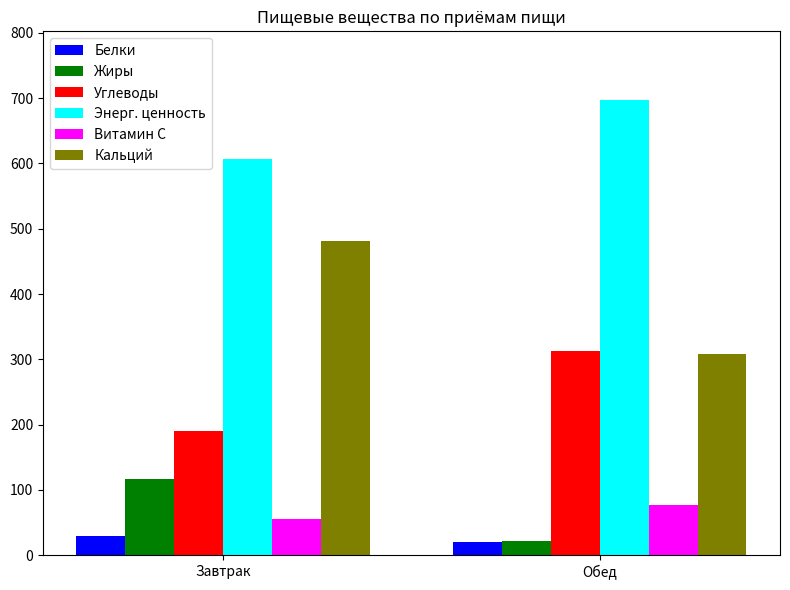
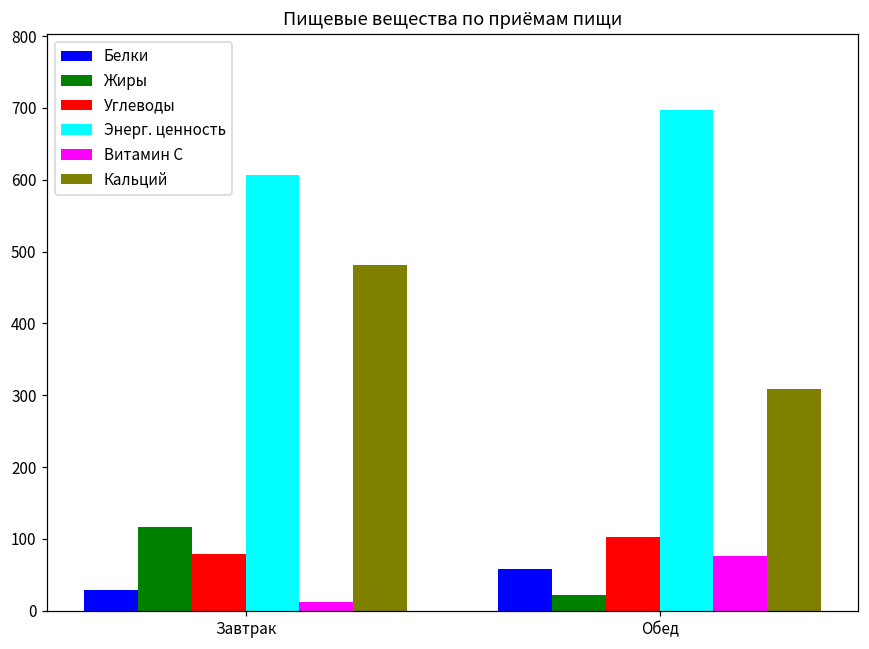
Углеводы, Завтрак: 190 -> 80
Витамин С, Завтрак: 50 -> 10
Белки, Обед: 20 -> 60
Углеводы, Обед: 310 -> 100
